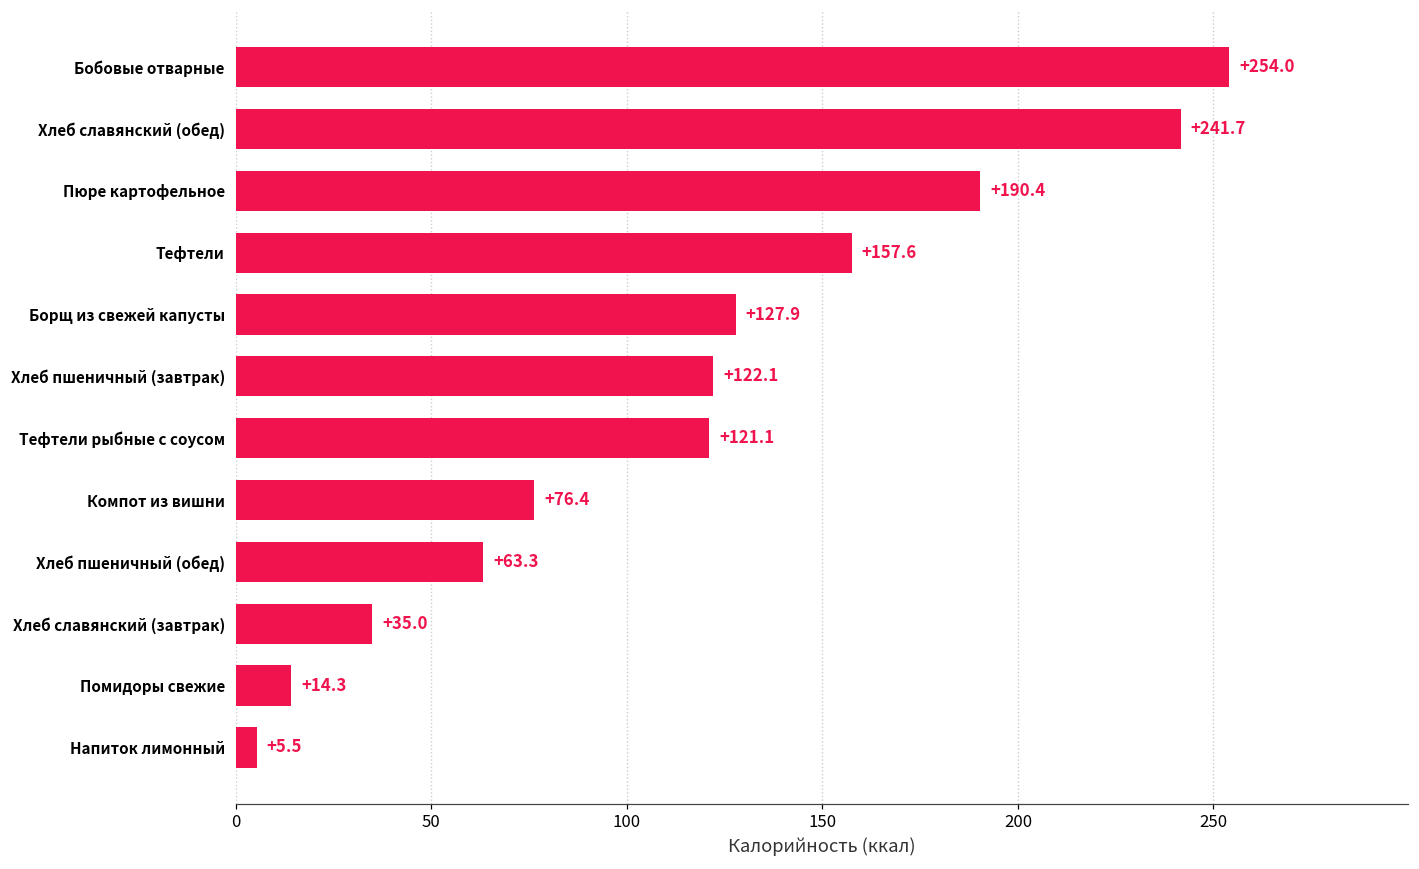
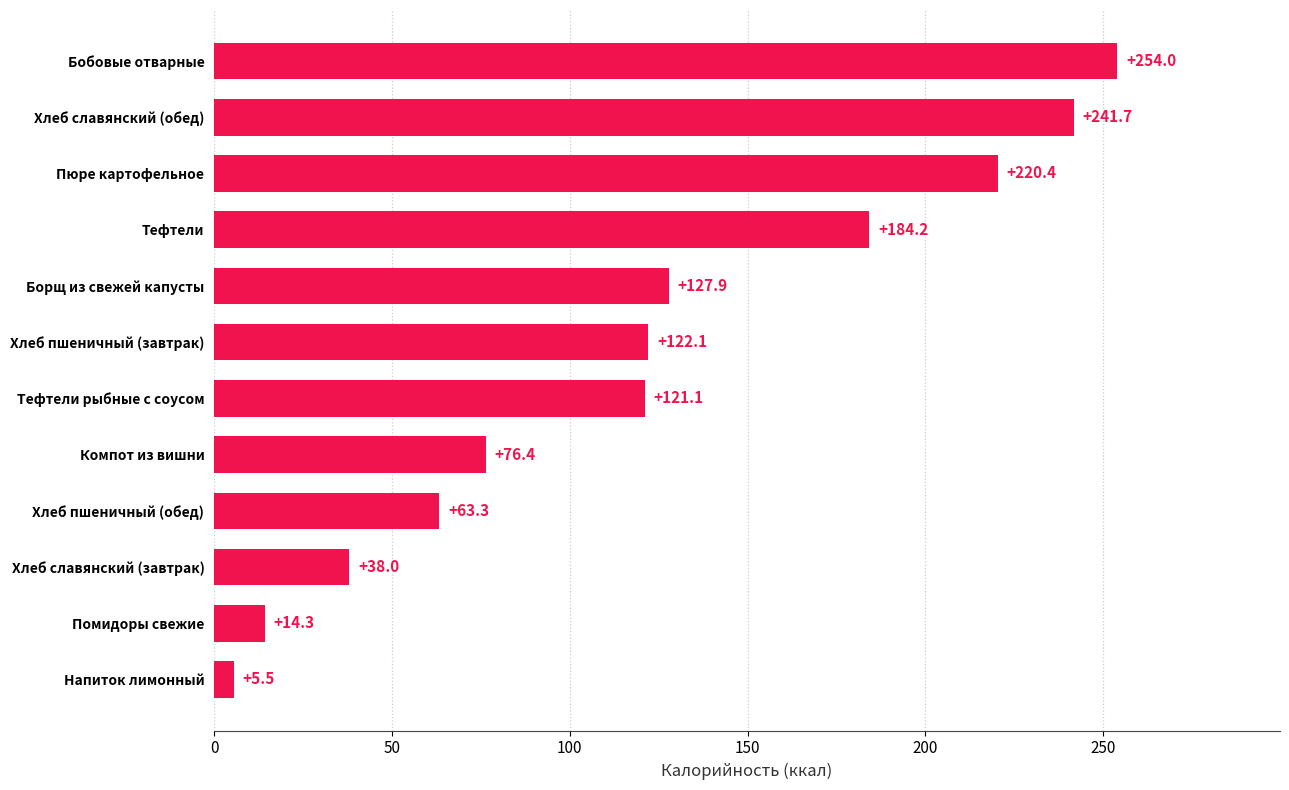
Пюре картофельное: +190.4 -> +220.4
Тефтели: +157.6 -> +184.2
Хлеб славянский (завтрак): +35.0 -> +38.0
